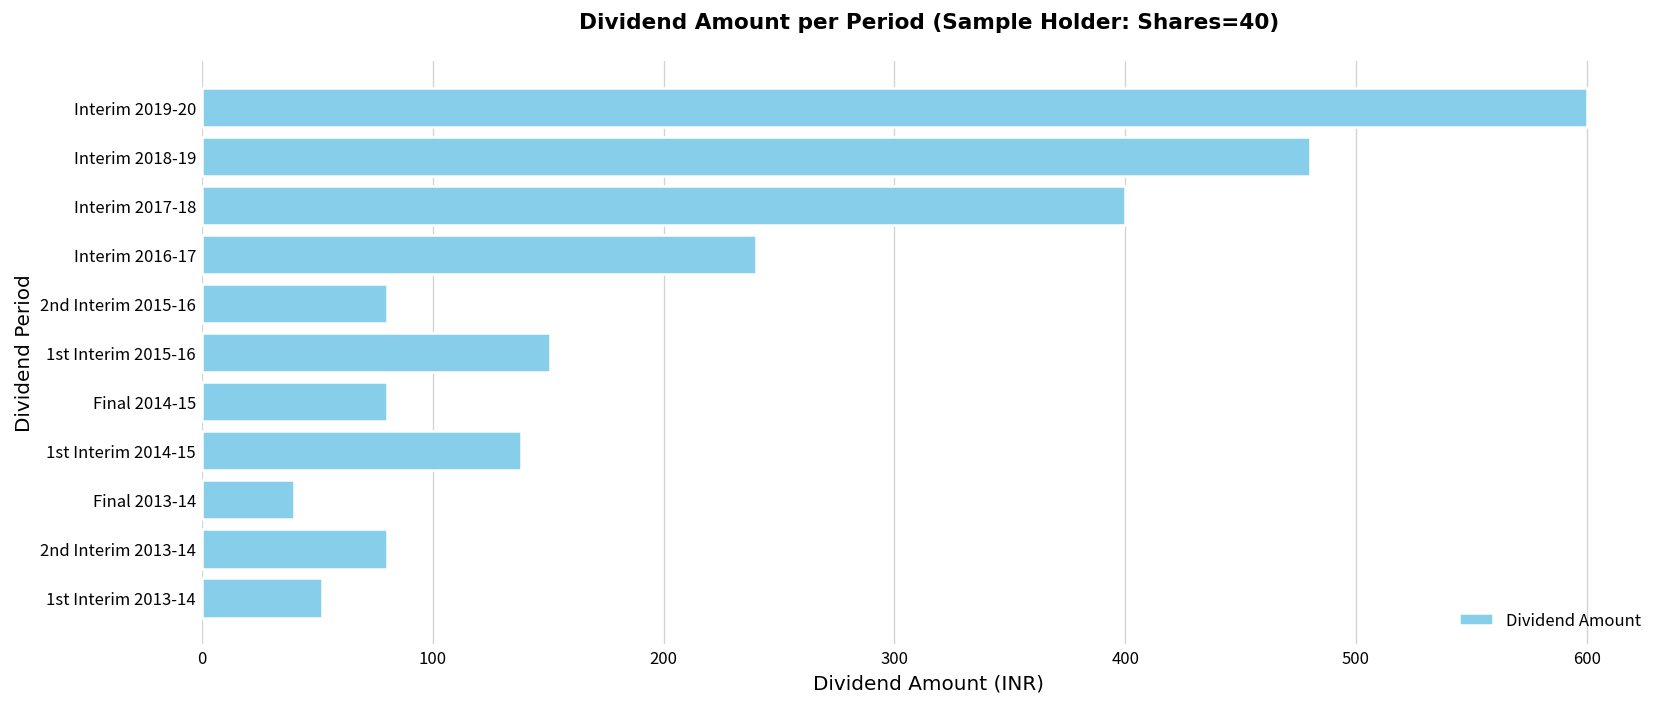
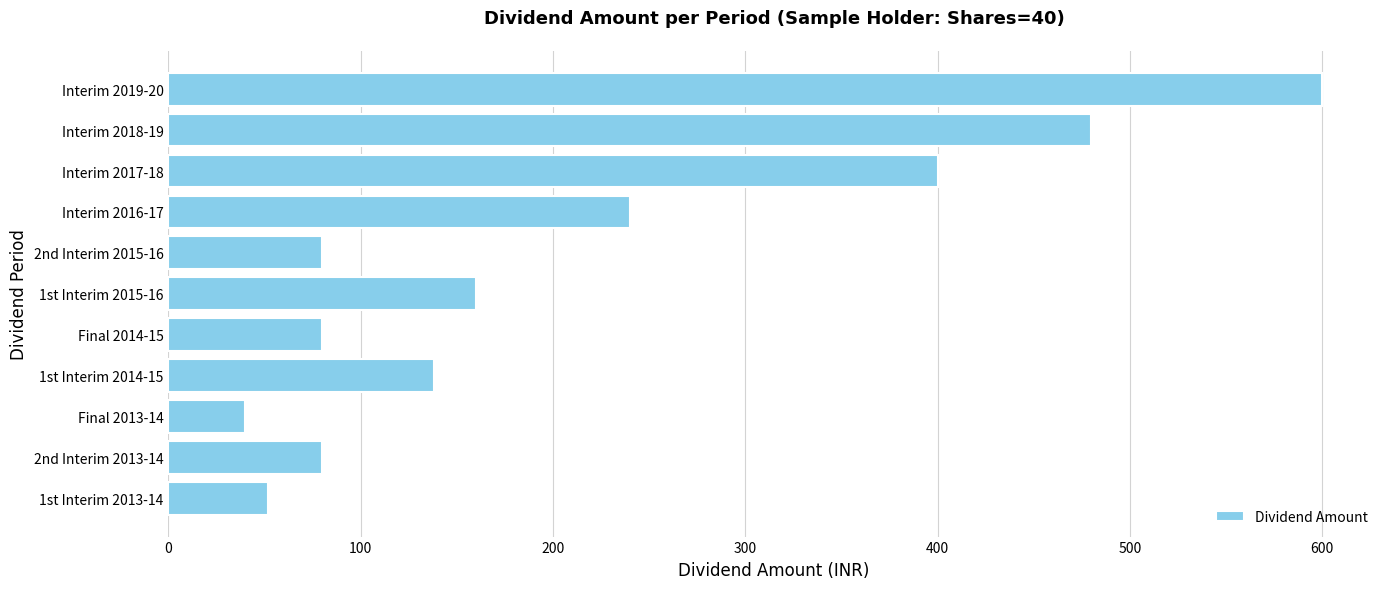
1st Interim 2015-16: 151 -> 160
